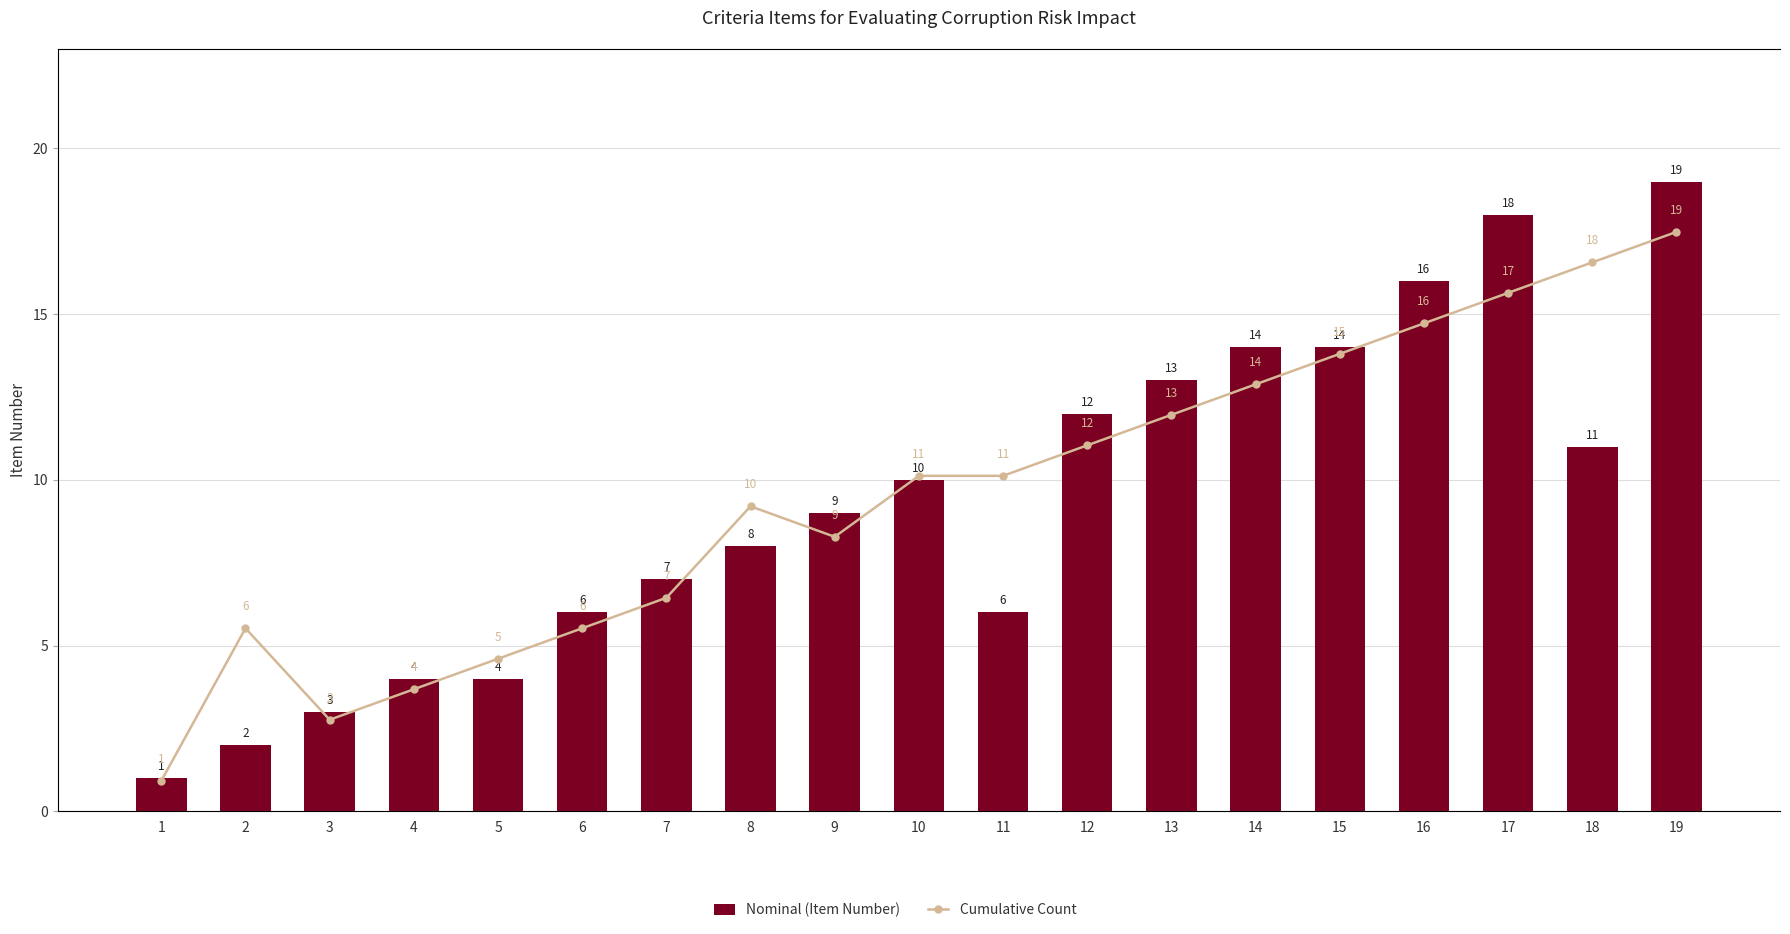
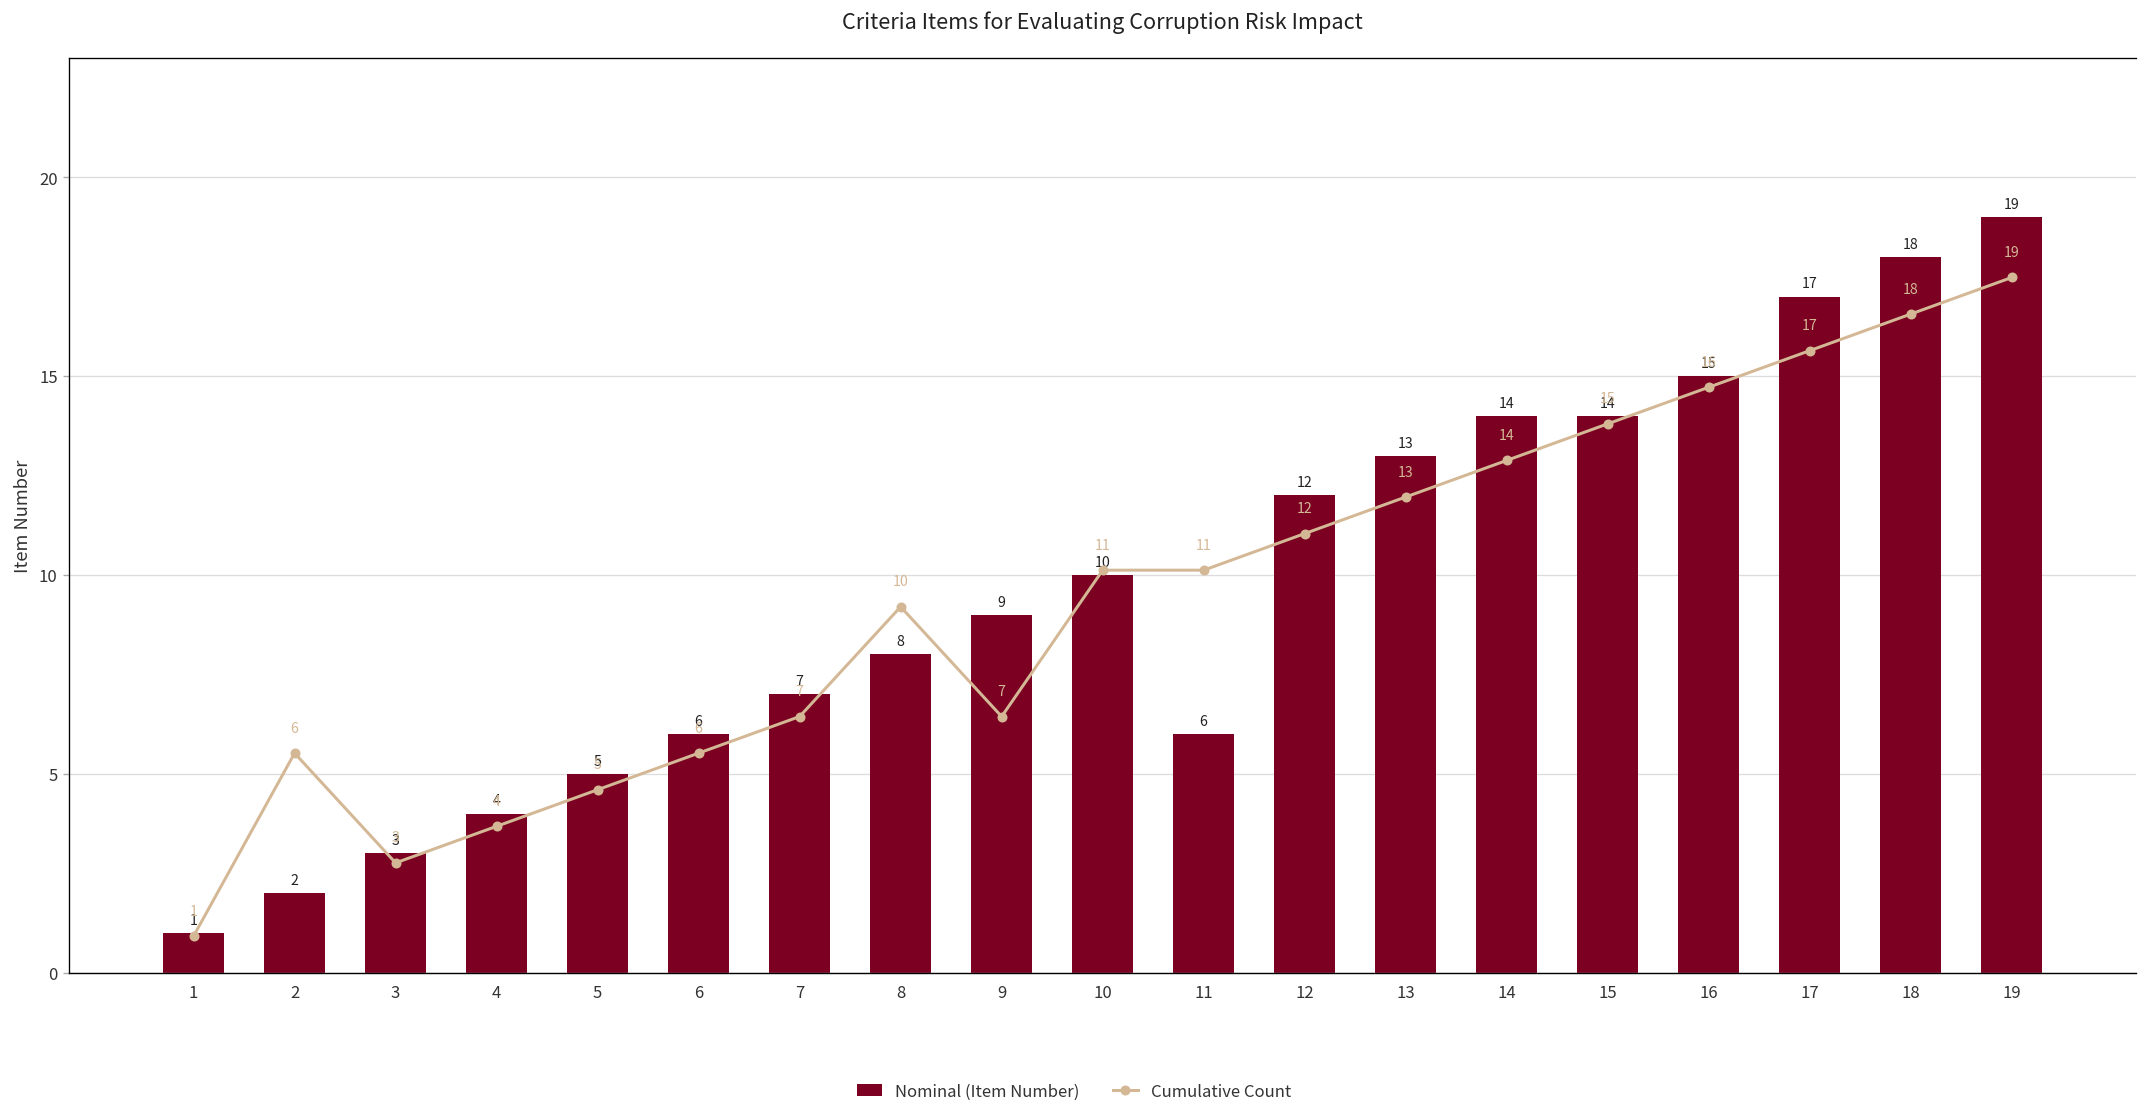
Nominal (Item Number), 5: 4 -> 5
Nominal (Item Number), 16: 16 -> 15
Nominal (Item Number), 17: 18 -> 17
Nominal (Item Number), 18: 11 -> 18
Cumulative Count, 9: 9 -> 7
